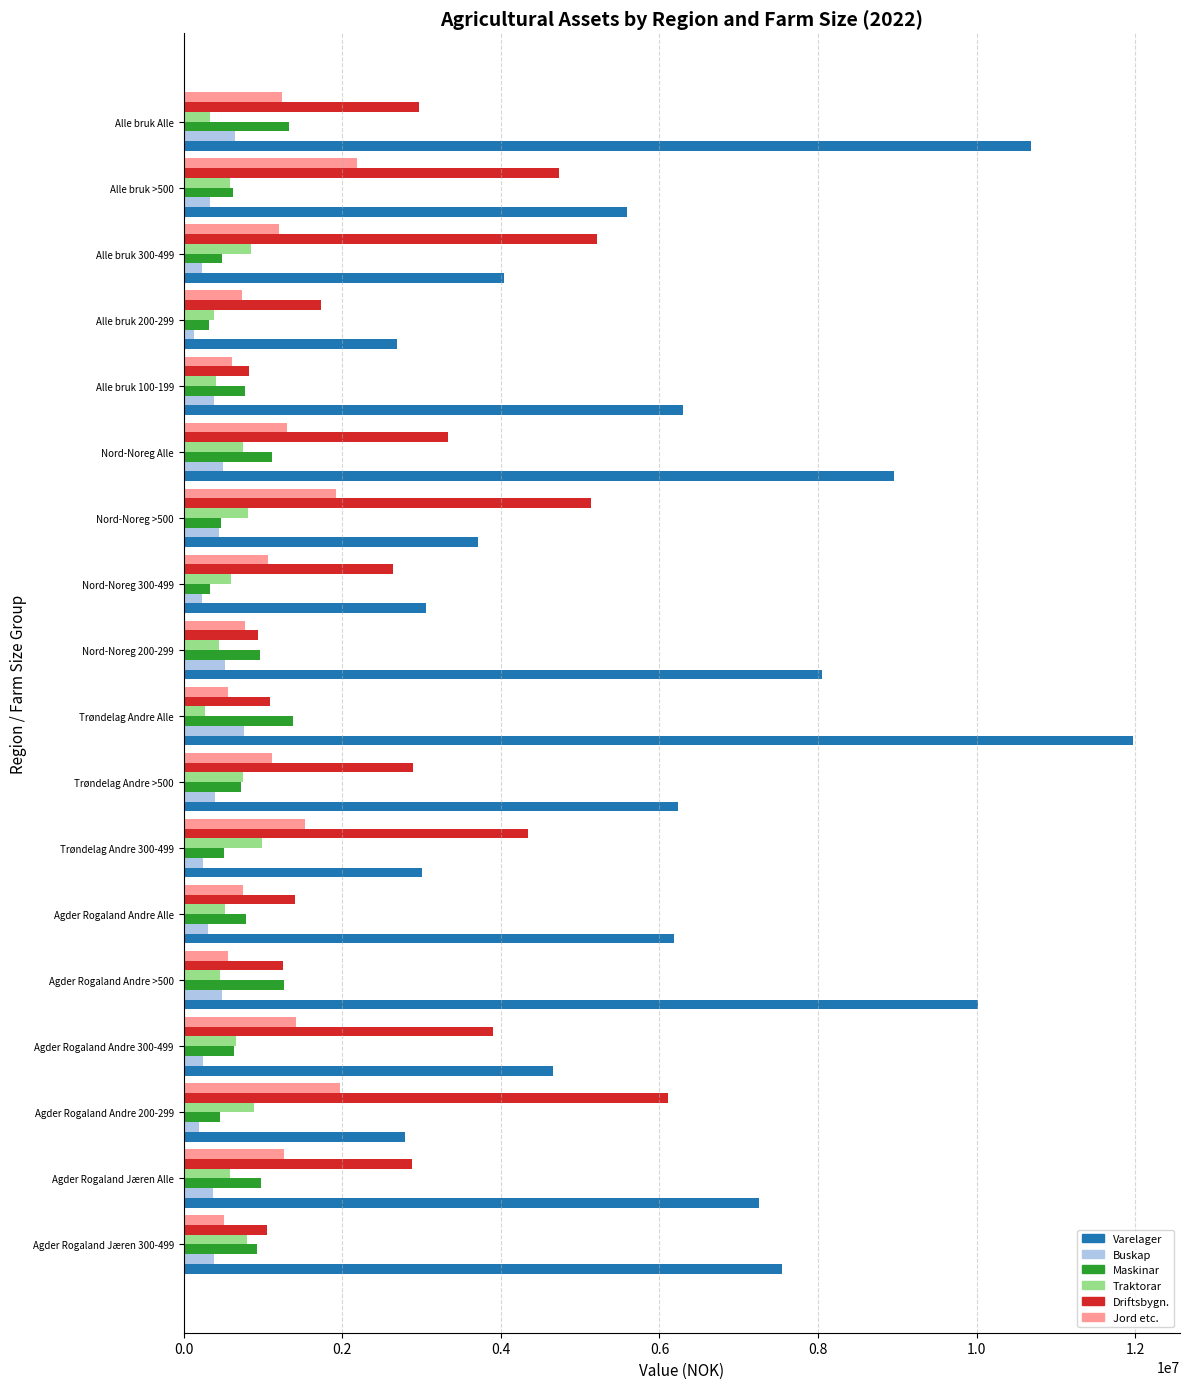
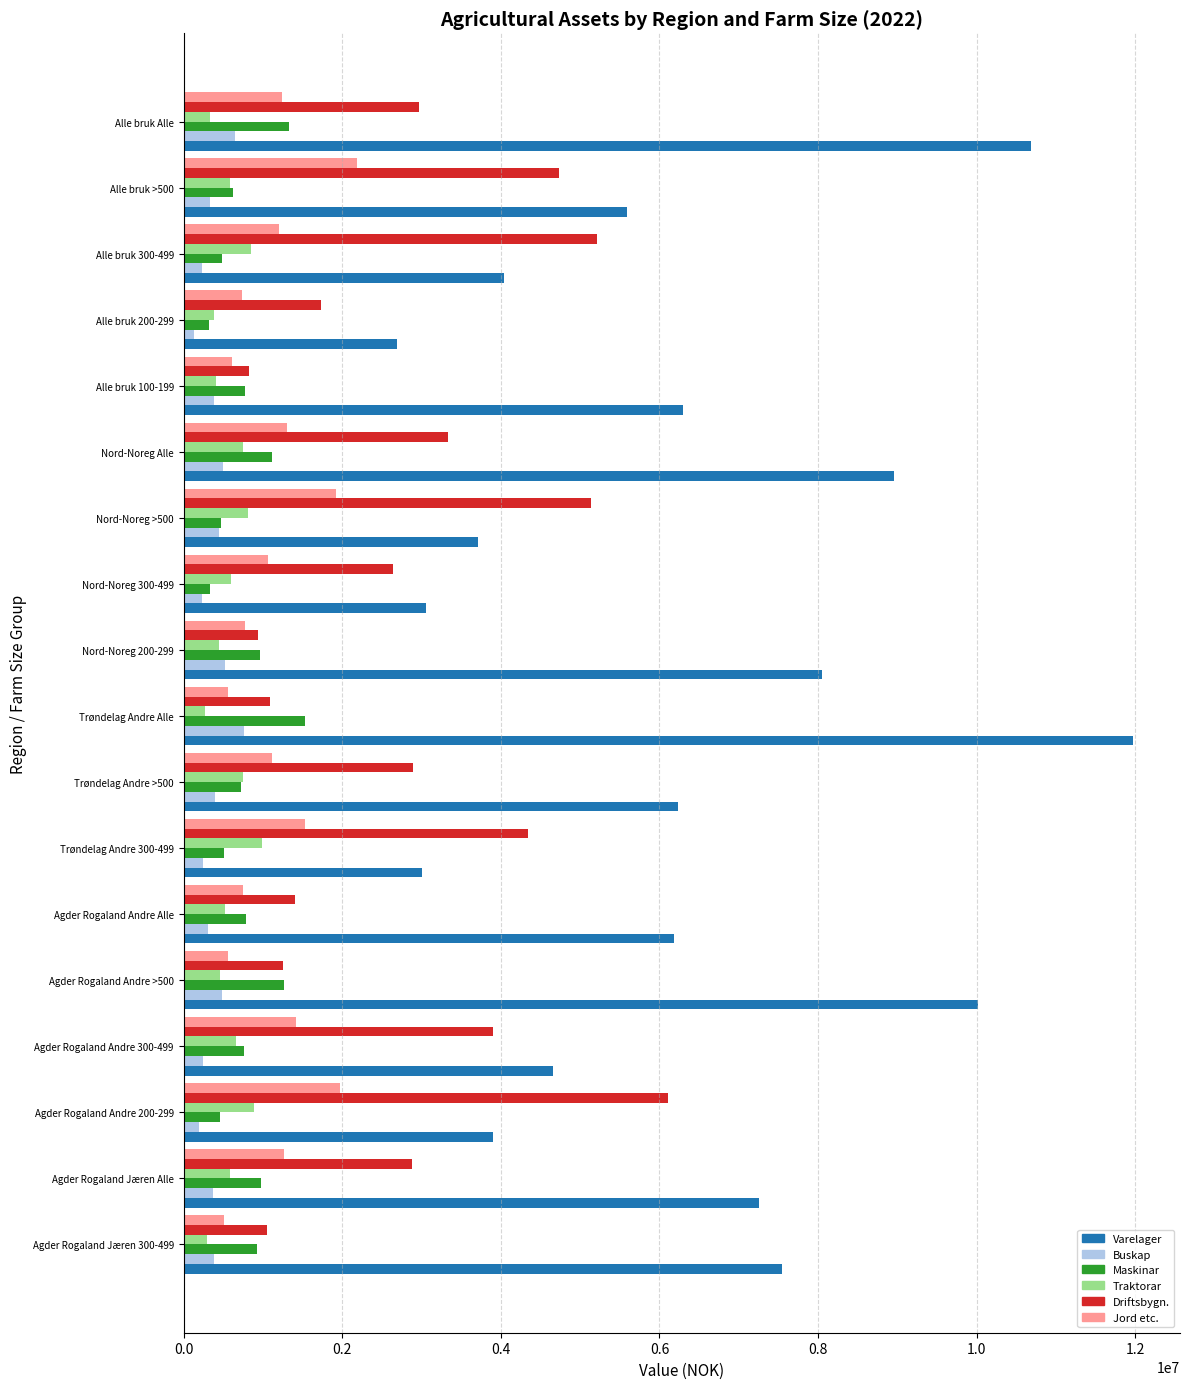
Maskinar, Trøndelag Andre Alle: 1400000 -> 1500000
Maskinar, Agder Rogaland Andre 300-499: 600000 -> 800000
Varelager, Agder Rogaland Andre 200-299: 2800000 -> 3900000
Traktorar, Agder Rogaland Jæren 300-499: 800000 -> 300000
